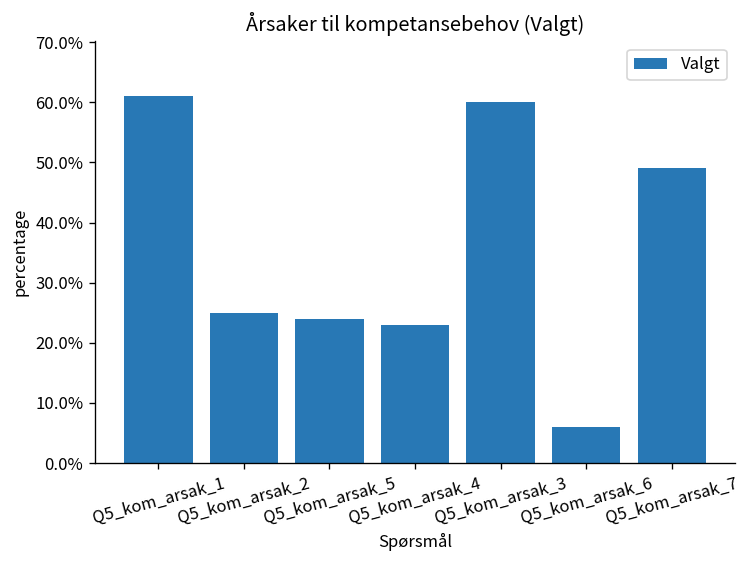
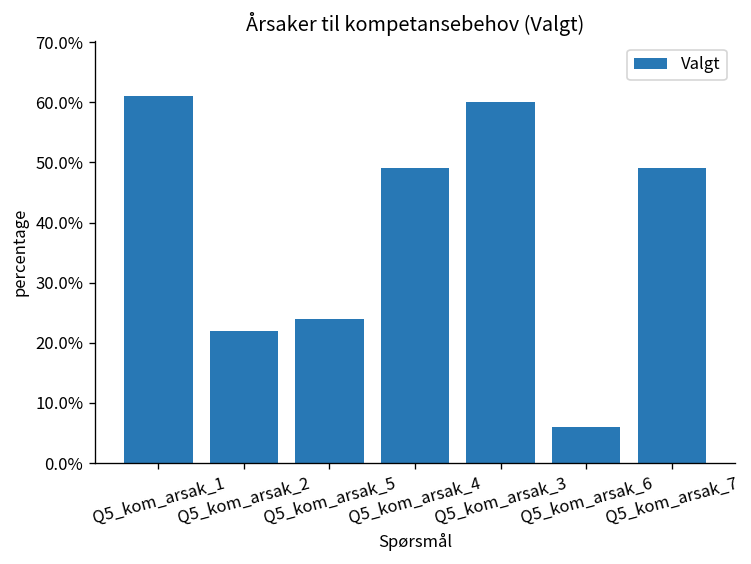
Q5_kom_arsak_2: 25% -> 22%
Q5_kom_arsak_4: 23% -> 49%
